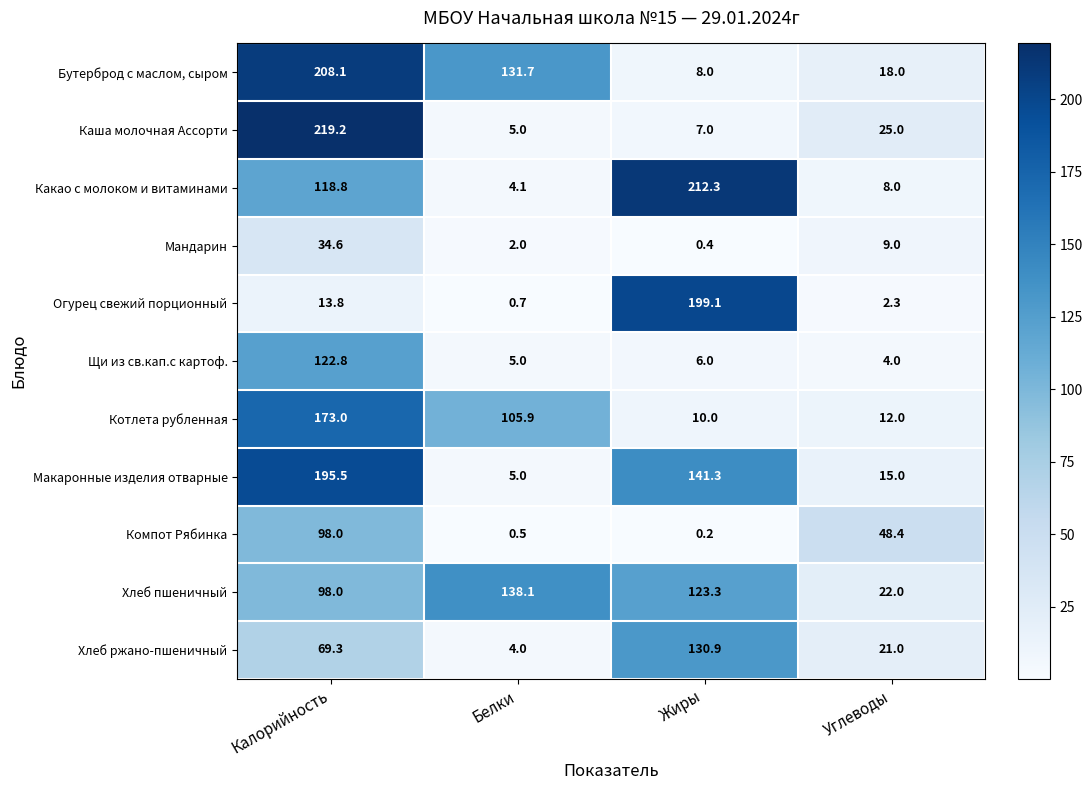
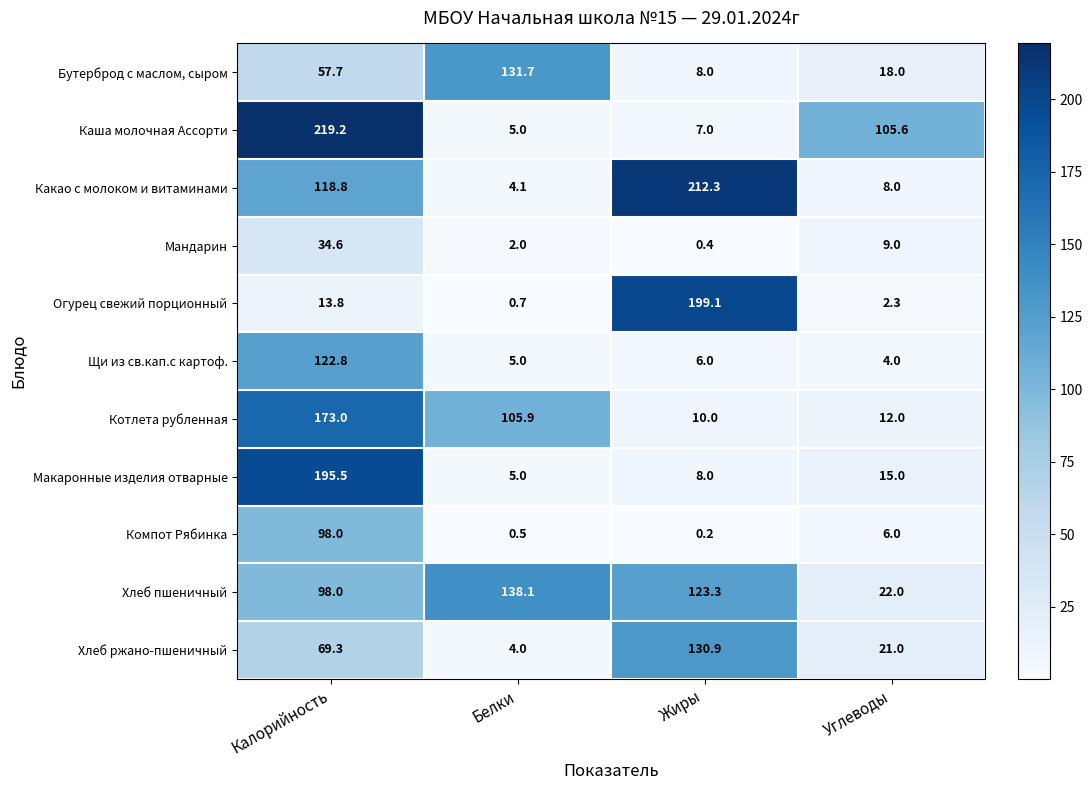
Бутерброд с маслом, сыром, Калорийность: 208.1 -> 57.7
Каша молочная Ассорти, Углеводы: 25.0 -> 105.6
Макаронные изделия отварные, Жиры: 141.3 -> 8.0
Компот Рябинка, Углеводы: 48.4 -> 6.0
